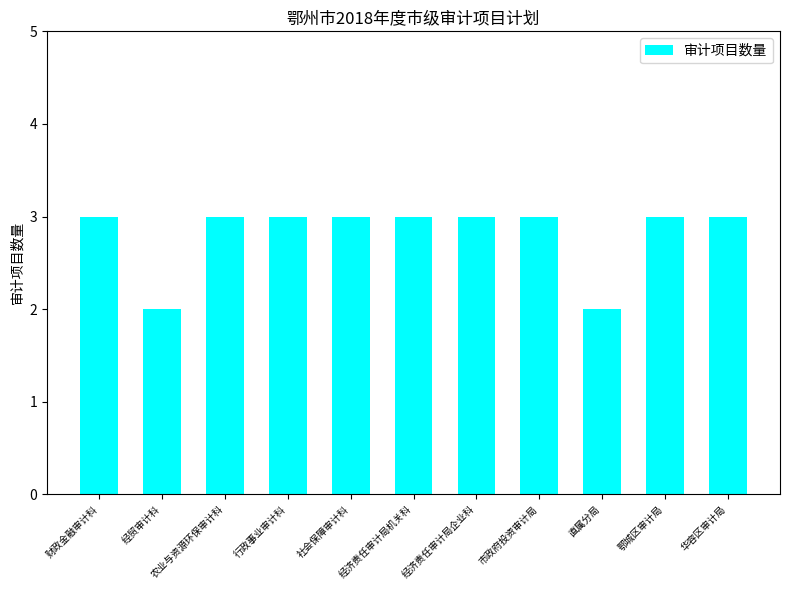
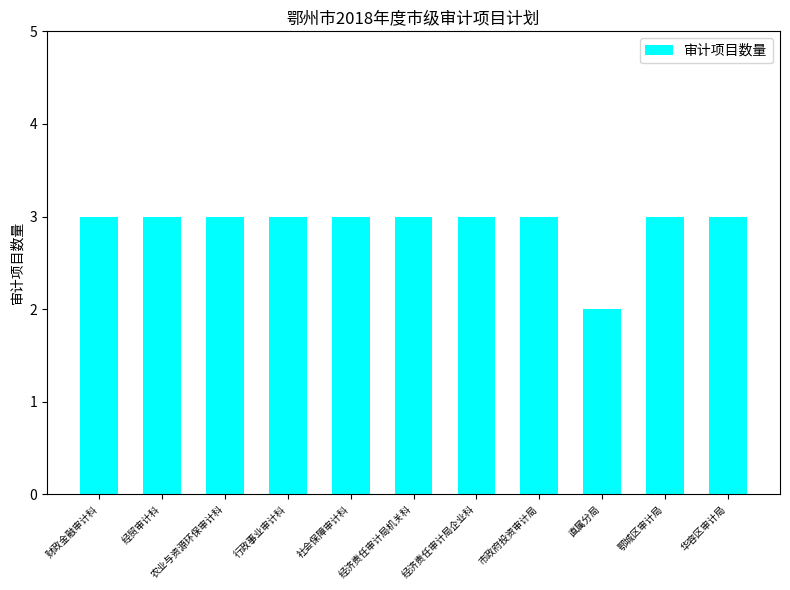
经贸审计科: 2 -> 3
